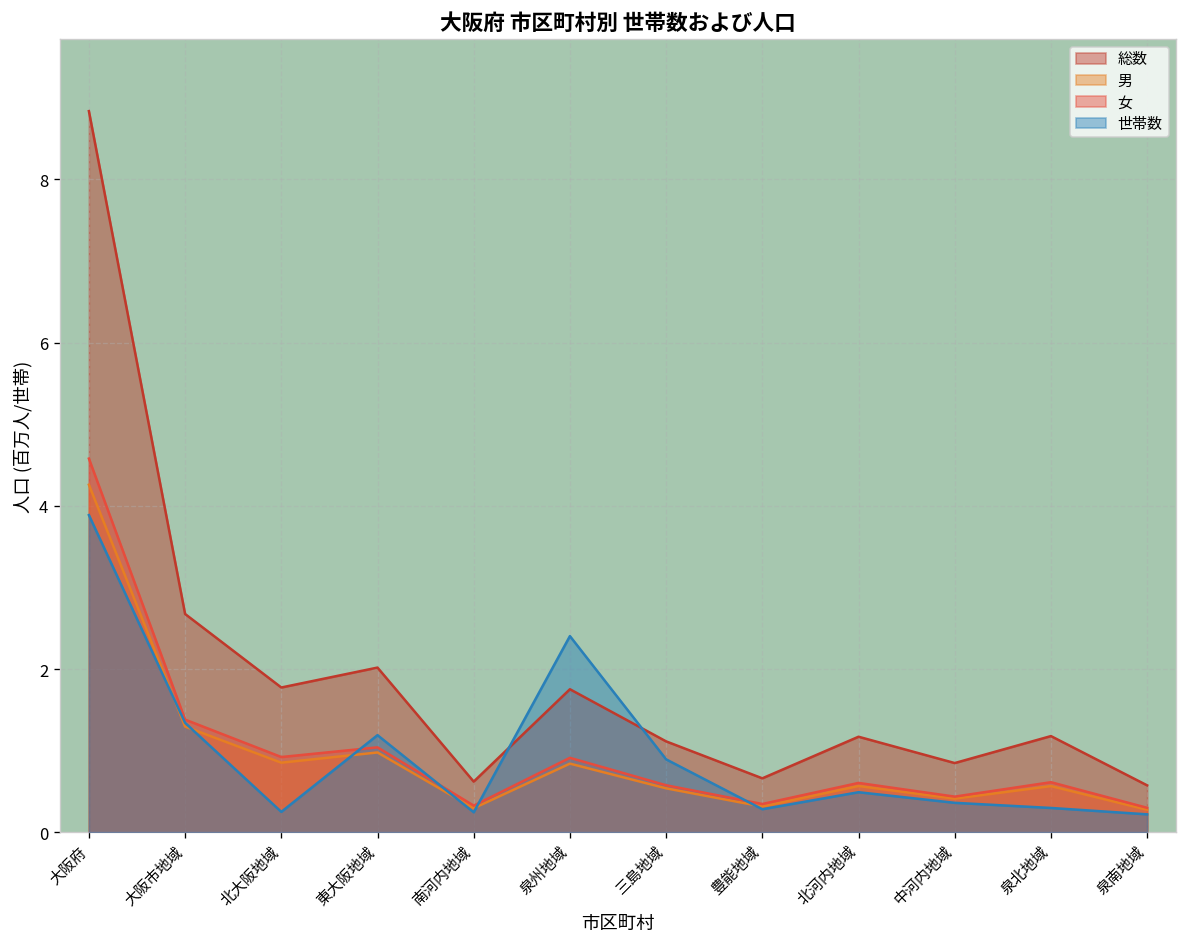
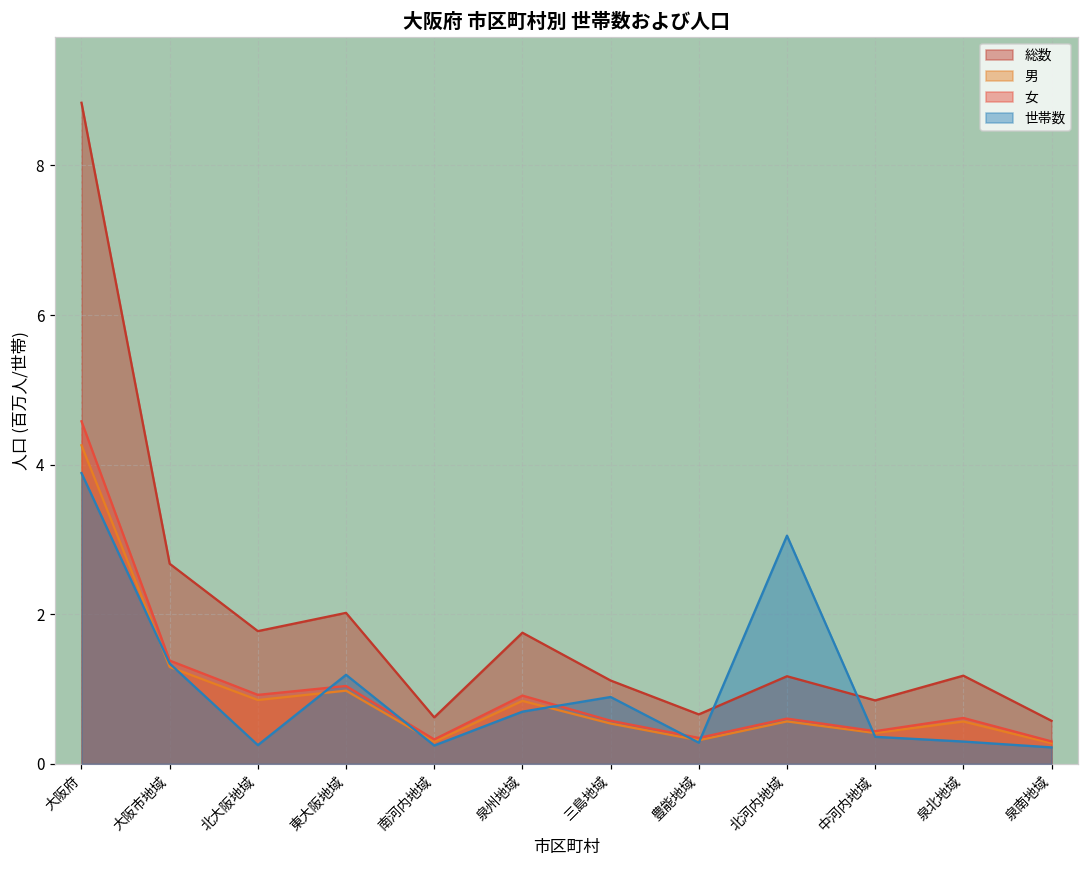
世帯数, 泉州地域: 2.4 -> 0.7
世帯数, 北河内地域: 0.5 -> 3.1
